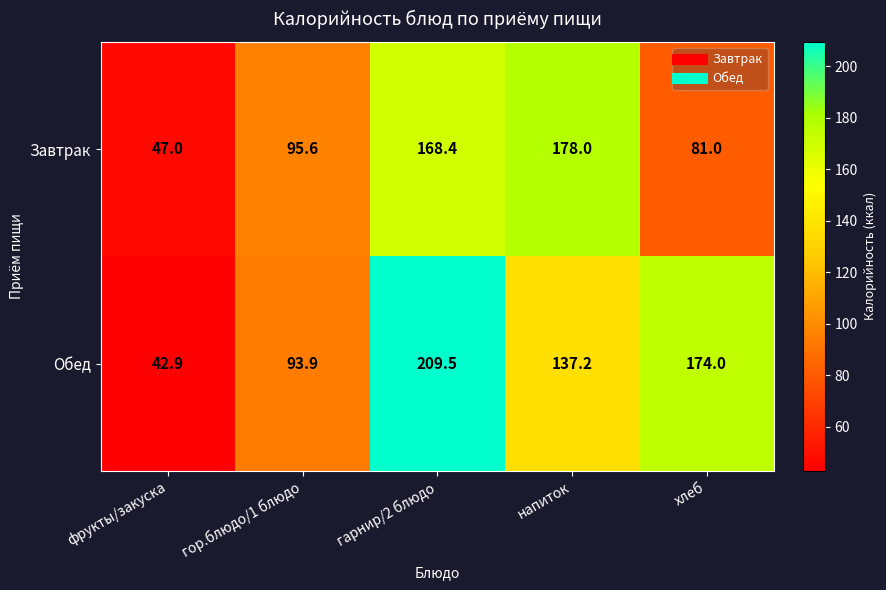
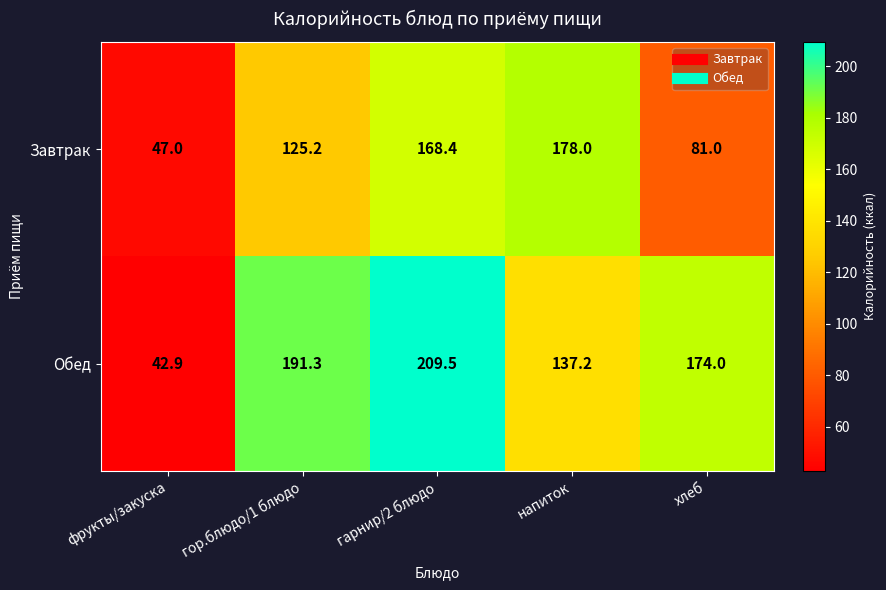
Завтрак, гор.блюдо/1 блюдо: 95.6 -> 125.2
Обед, гор.блюдо/1 блюдо: 93.9 -> 191.3
